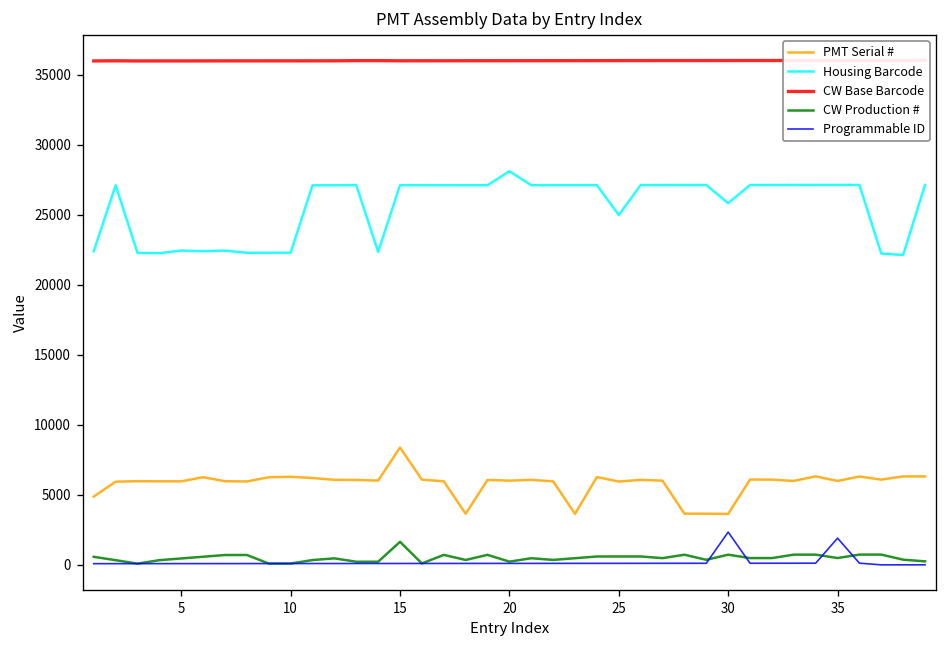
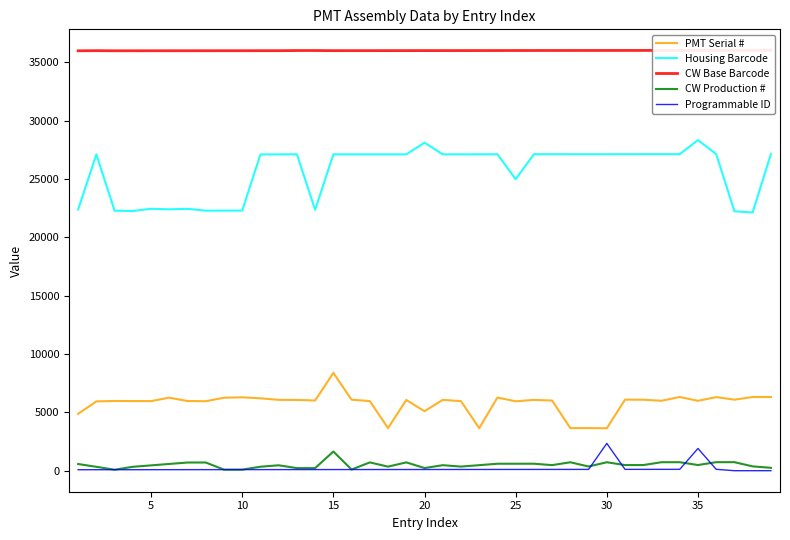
PMT Serial #, 20: 6000 -> 5100
Housing Barcode, 30: 25800 -> 27100
Housing Barcode, 35: 27100 -> 28300
